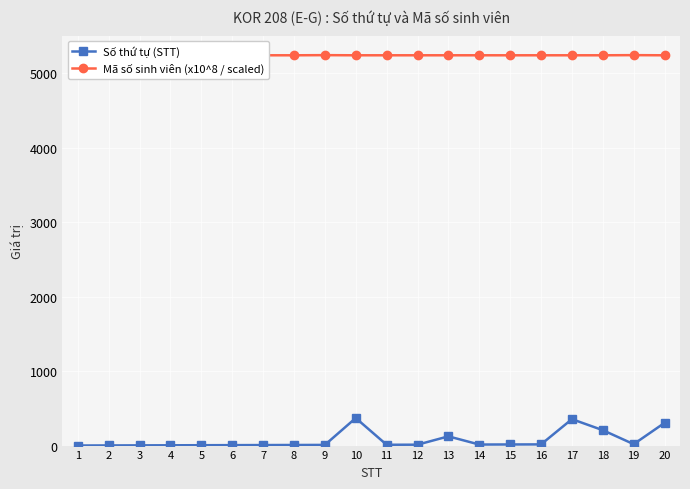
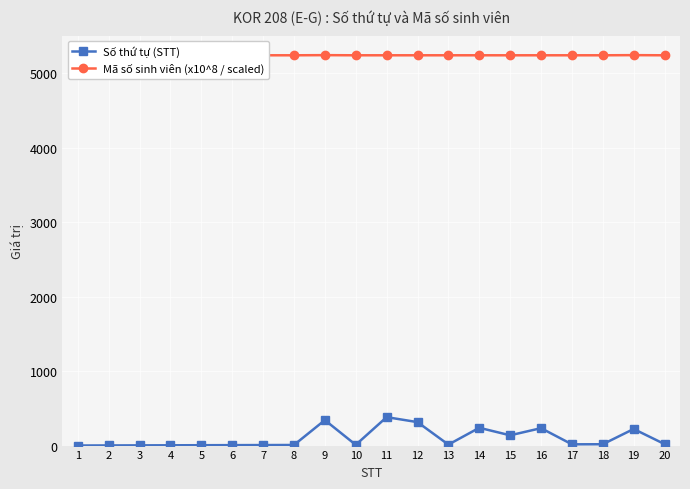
Số thứ tự (STT), 9: 0 -> 300
Số thứ tự (STT), 10: 400 -> 0
Số thứ tự (STT), 11: 0 -> 400
Số thứ tự (STT), 12: 0 -> 300
Số thứ tự (STT), 13: 100 -> 0
Số thứ tự (STT), 14: 0 -> 200
Số thứ tự (STT), 15: 0 -> 100
Số thứ tự (STT), 16: 0 -> 200
Số thứ tự (STT), 17: 400 -> 0
Số thứ tự (STT), 18: 200 -> 0
Số thứ tự (STT), 19: 0 -> 200
Số thứ tự (STT), 20: 300 -> 0
